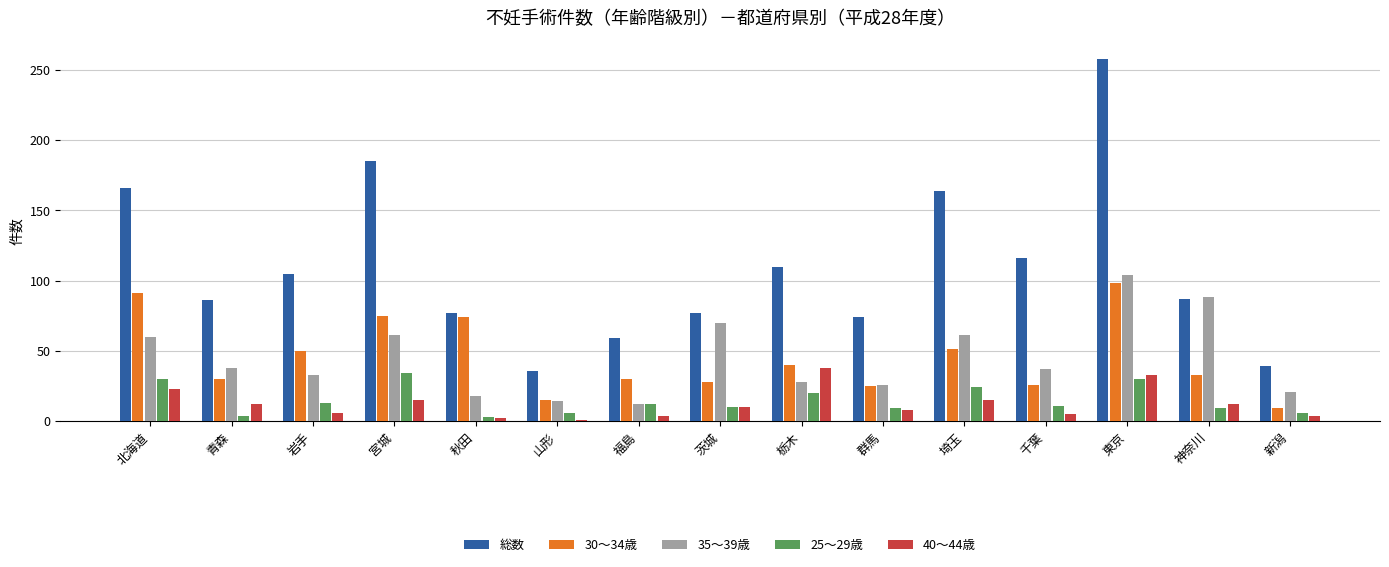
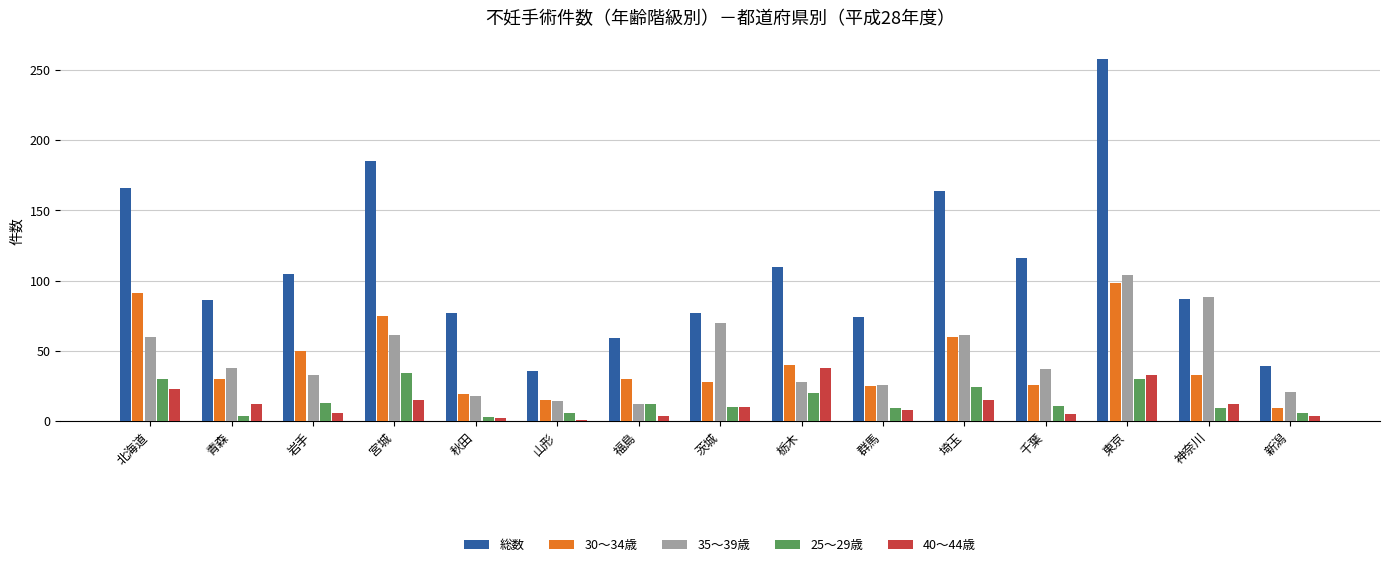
30～34歳, 秋田: 74 -> 19
30～34歳, 埼玉: 51 -> 60
